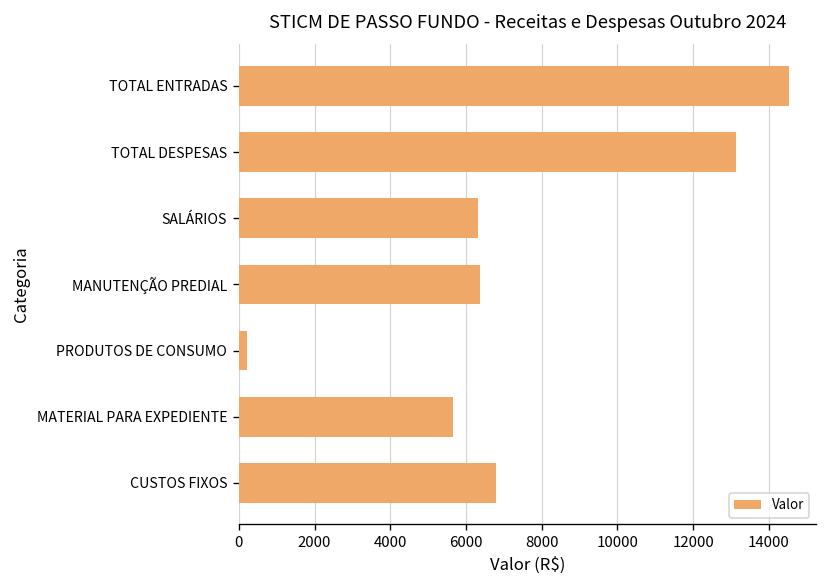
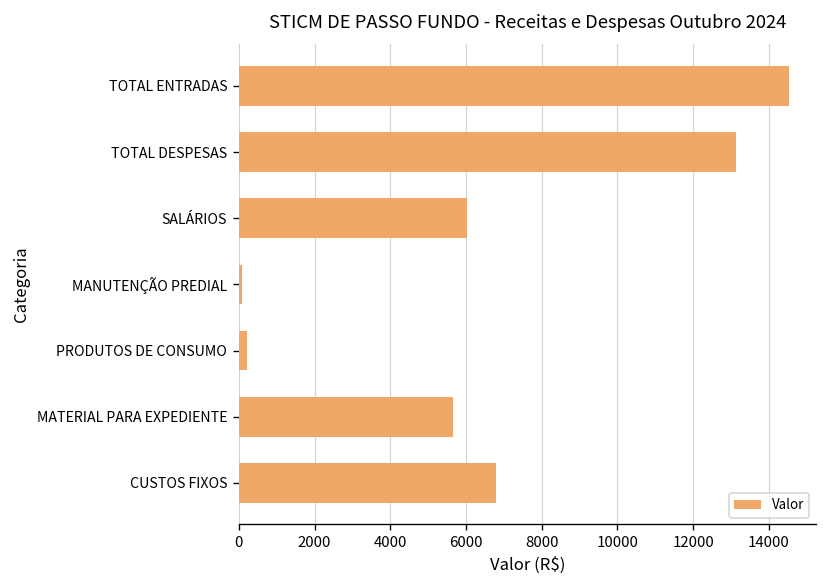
SALÁRIOS: 6300 -> 6000
MANUTENÇÃO PREDIAL: 6400 -> 100
